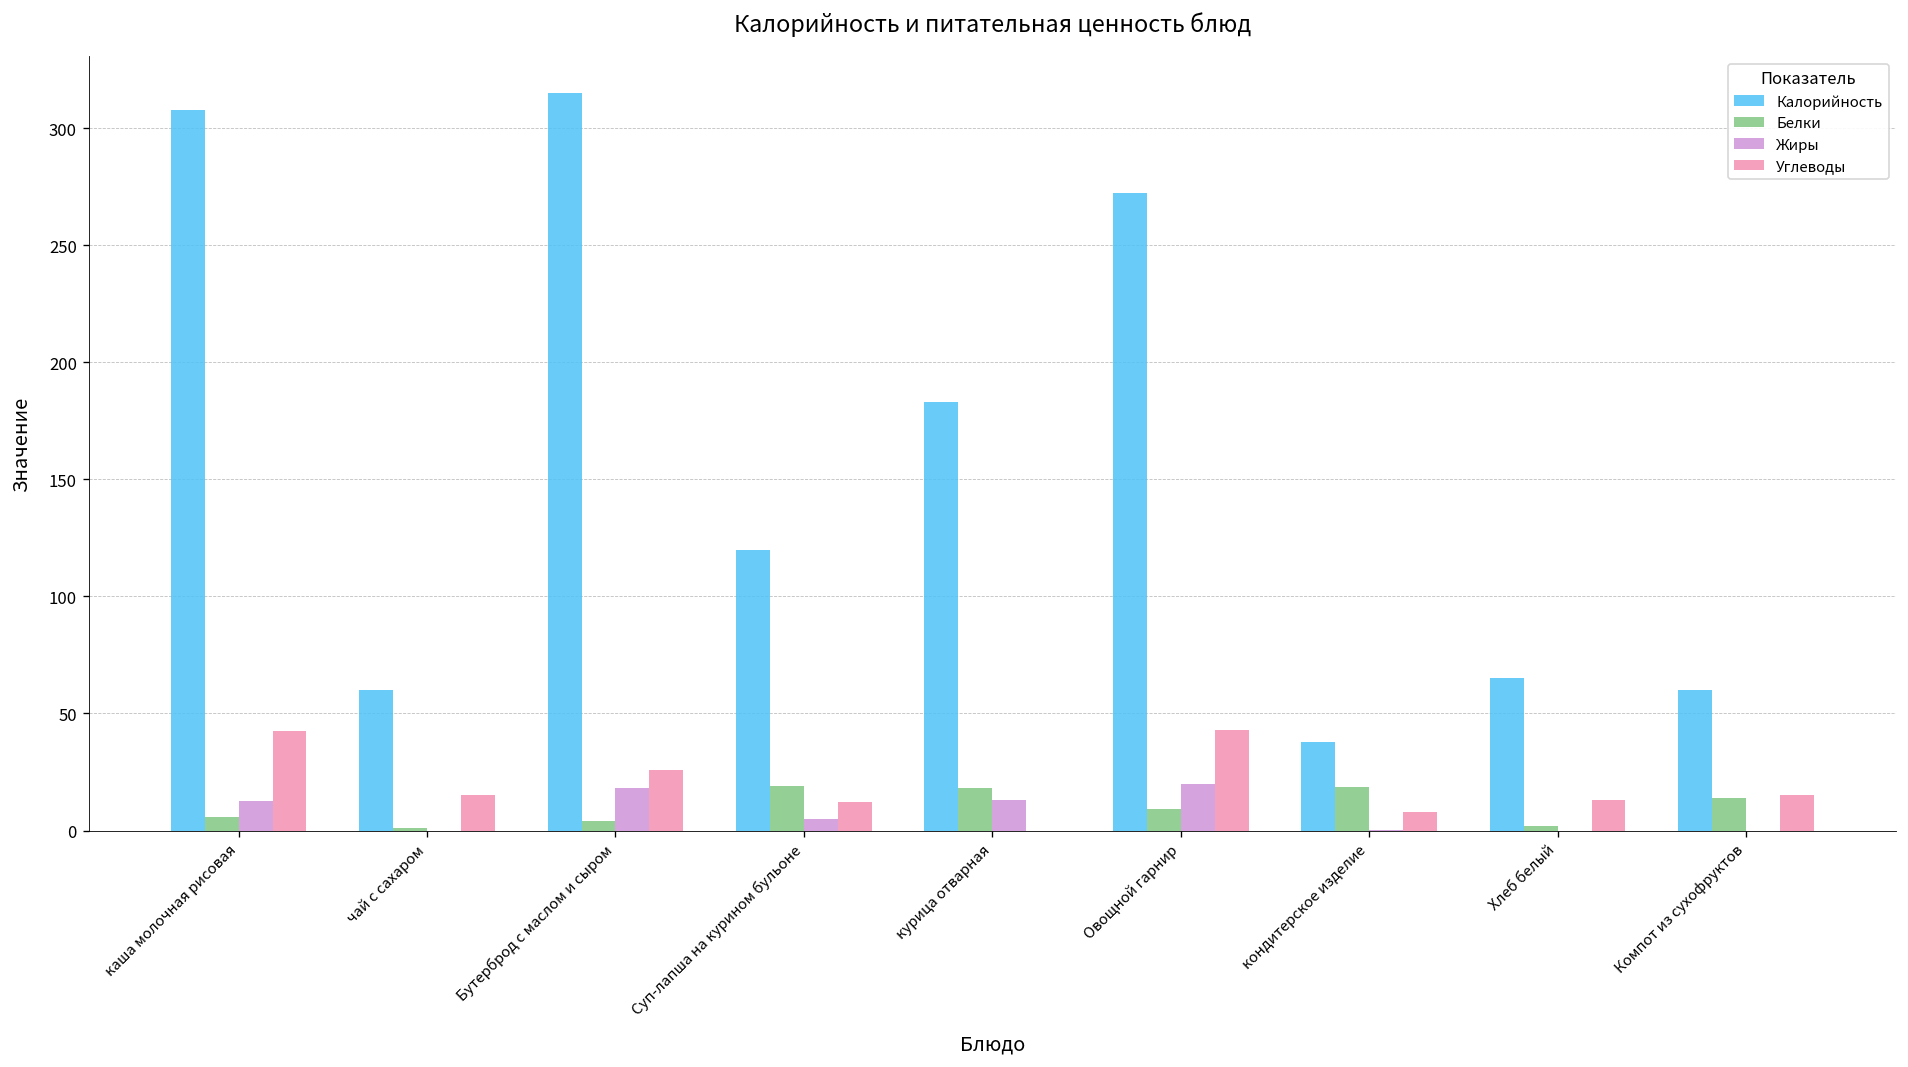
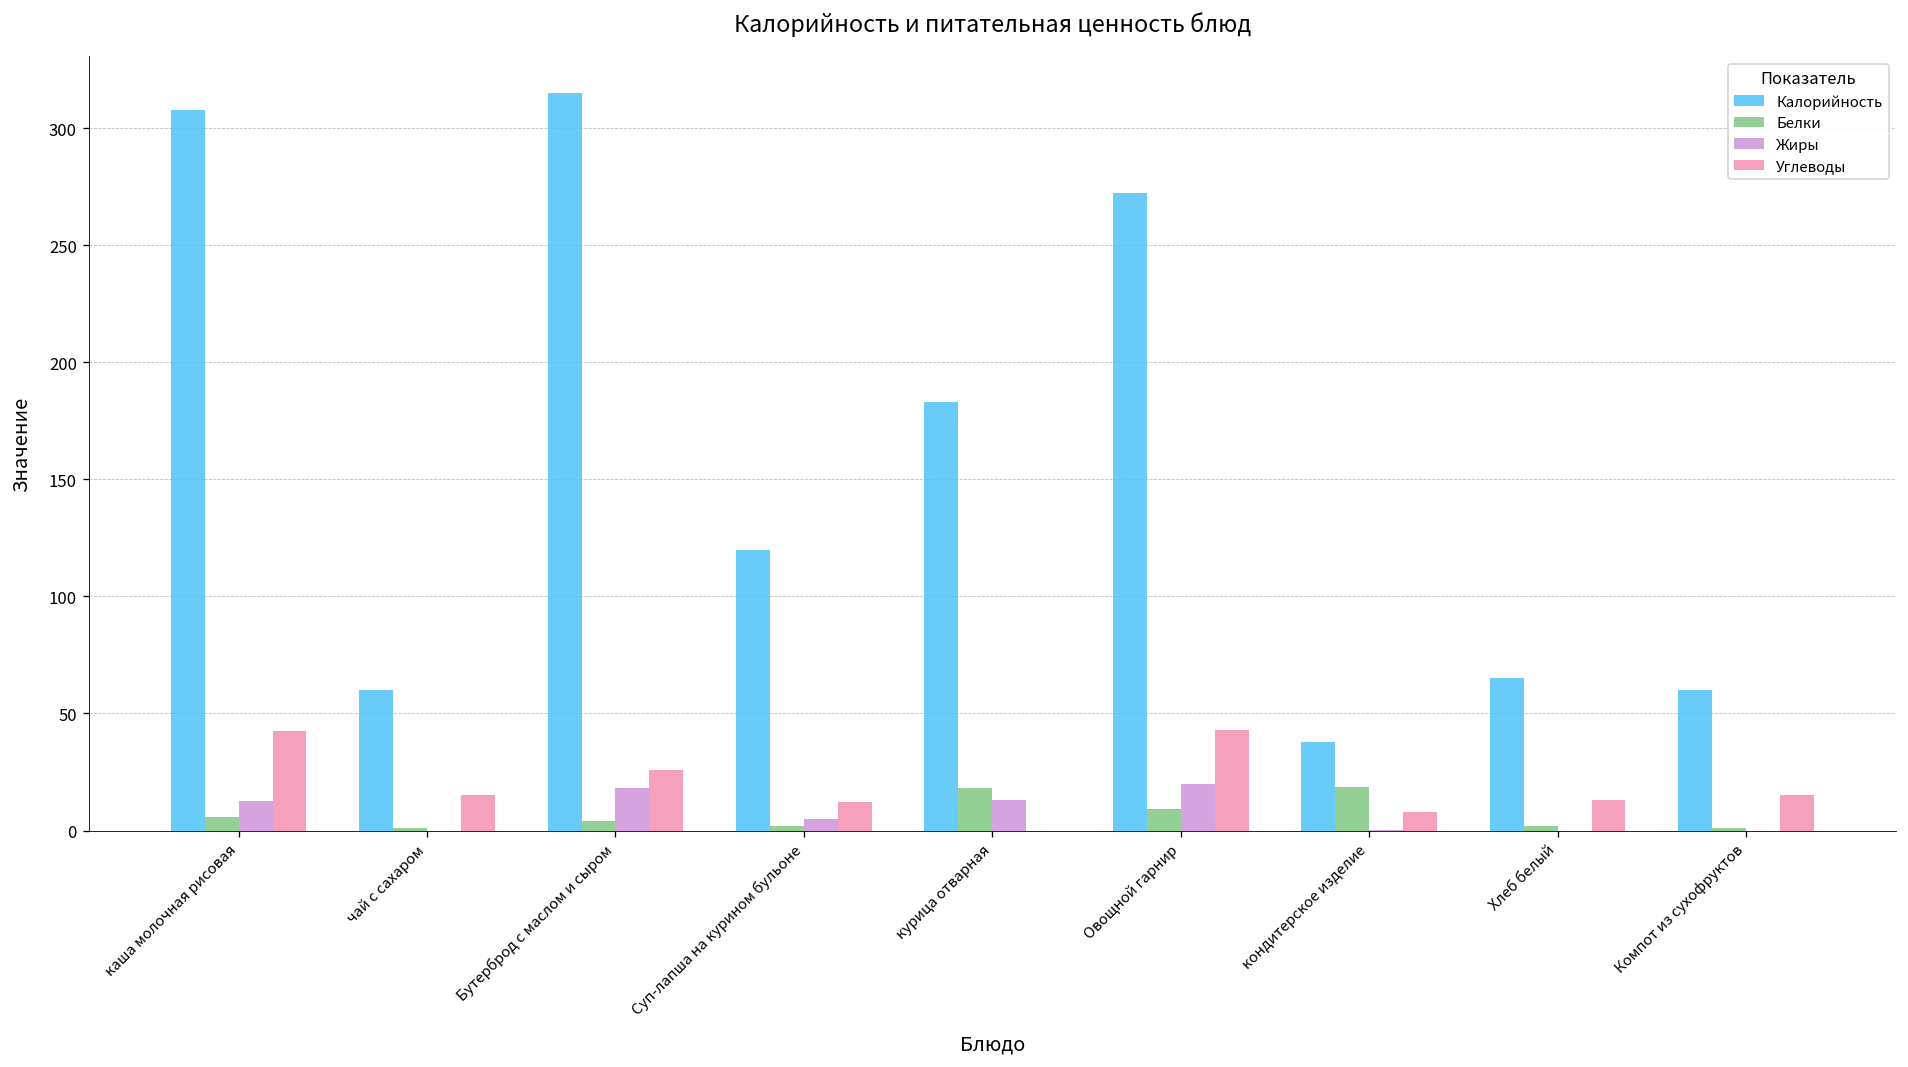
Белки, Суп-лапша на курином бульоне: 19 -> 2
Белки, Компот из сухофруктов: 14 -> 1
